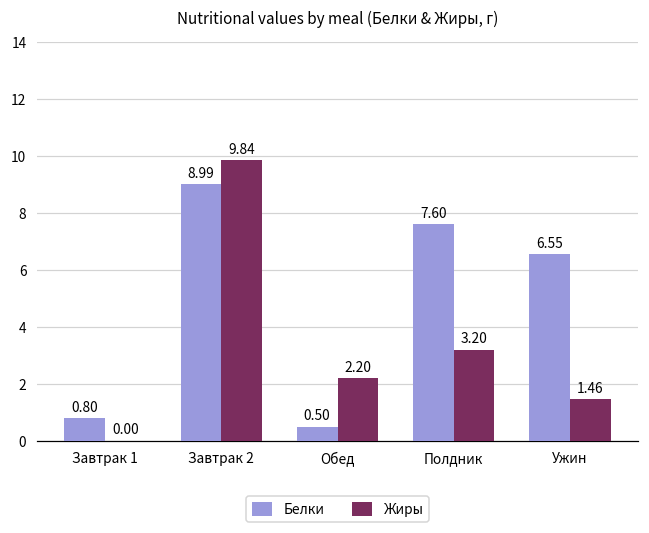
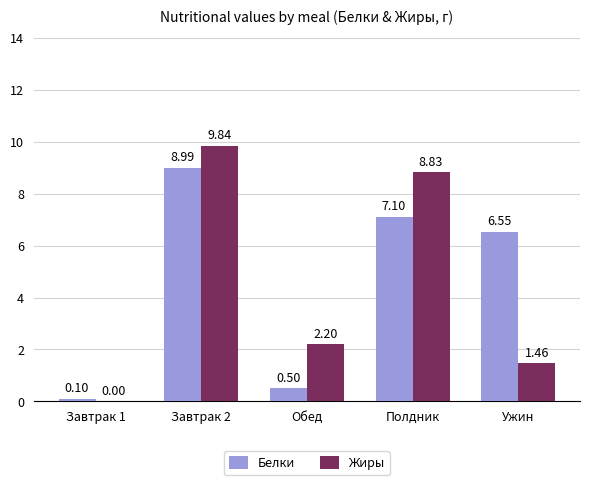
Белки, Завтрак 1: 0.80 -> 0.10
Белки, Полдник: 7.60 -> 7.10
Жиры, Полдник: 3.20 -> 8.83
